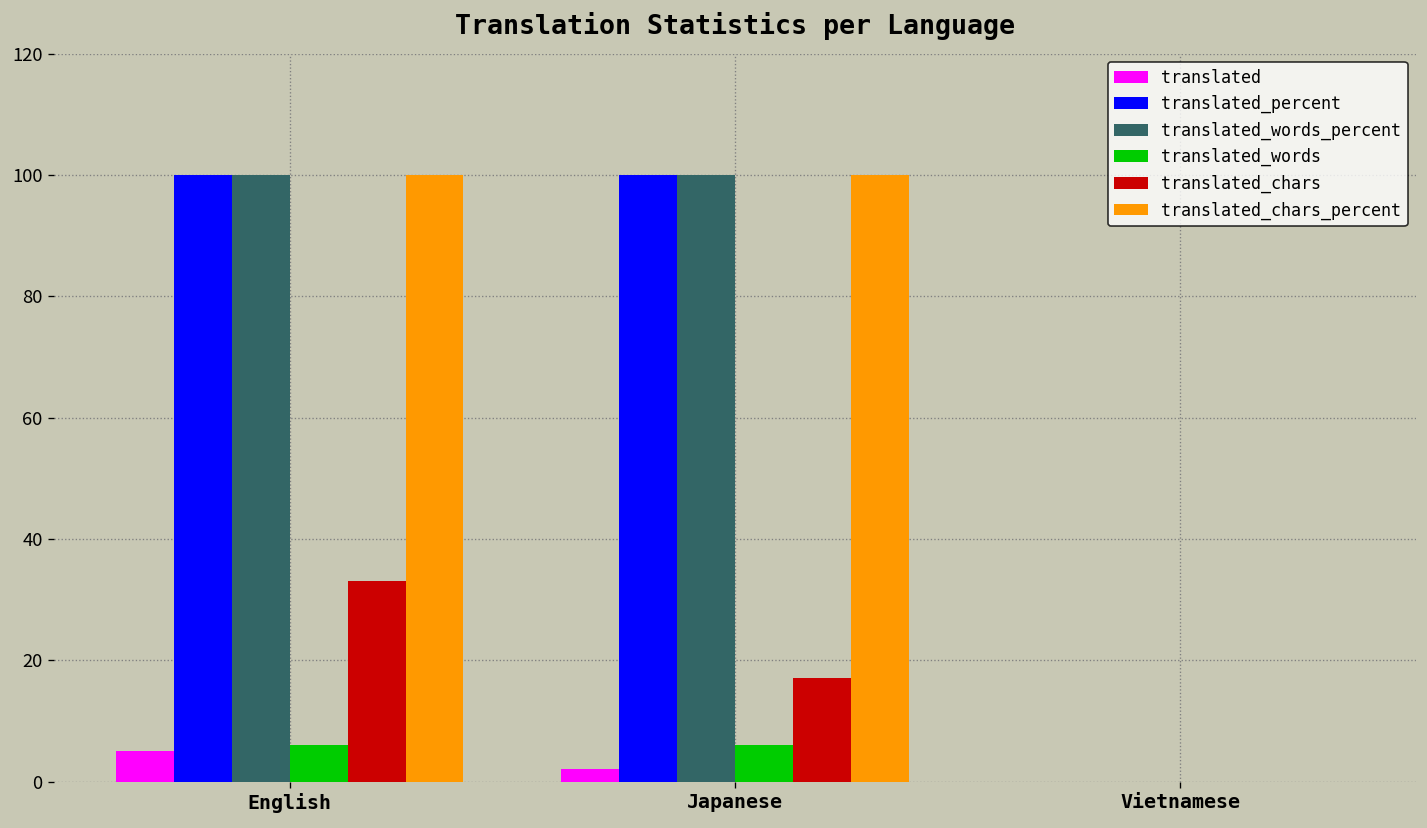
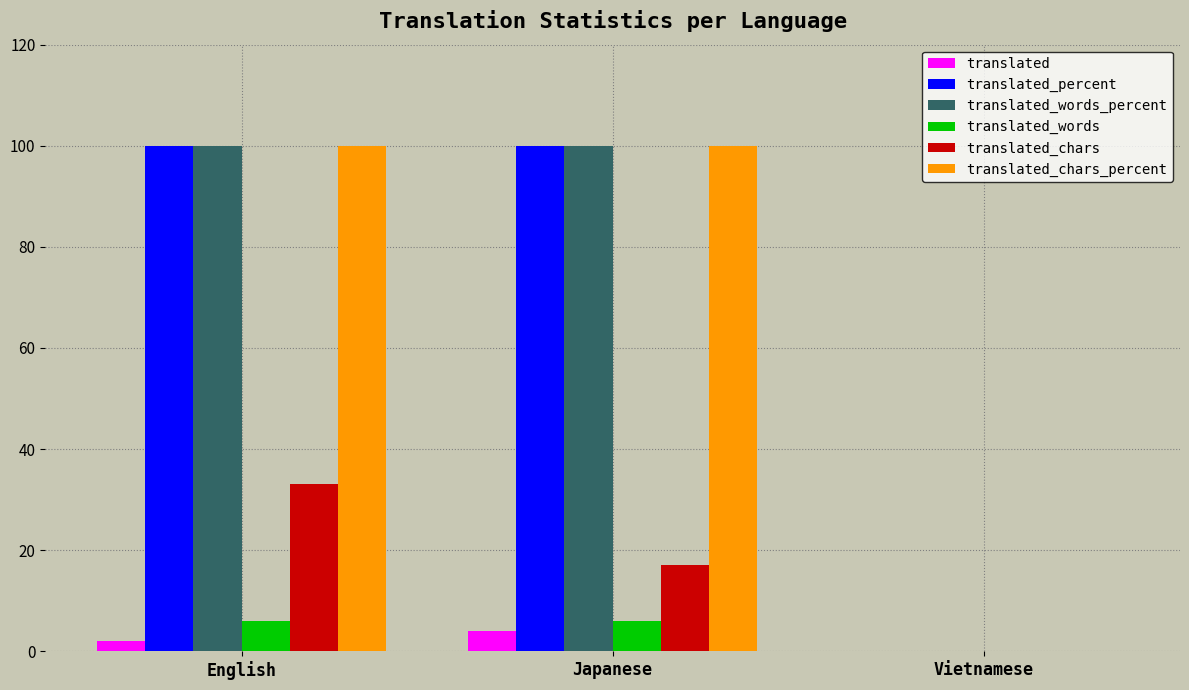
translated, English: 5 -> 2
translated, Japanese: 2 -> 4
